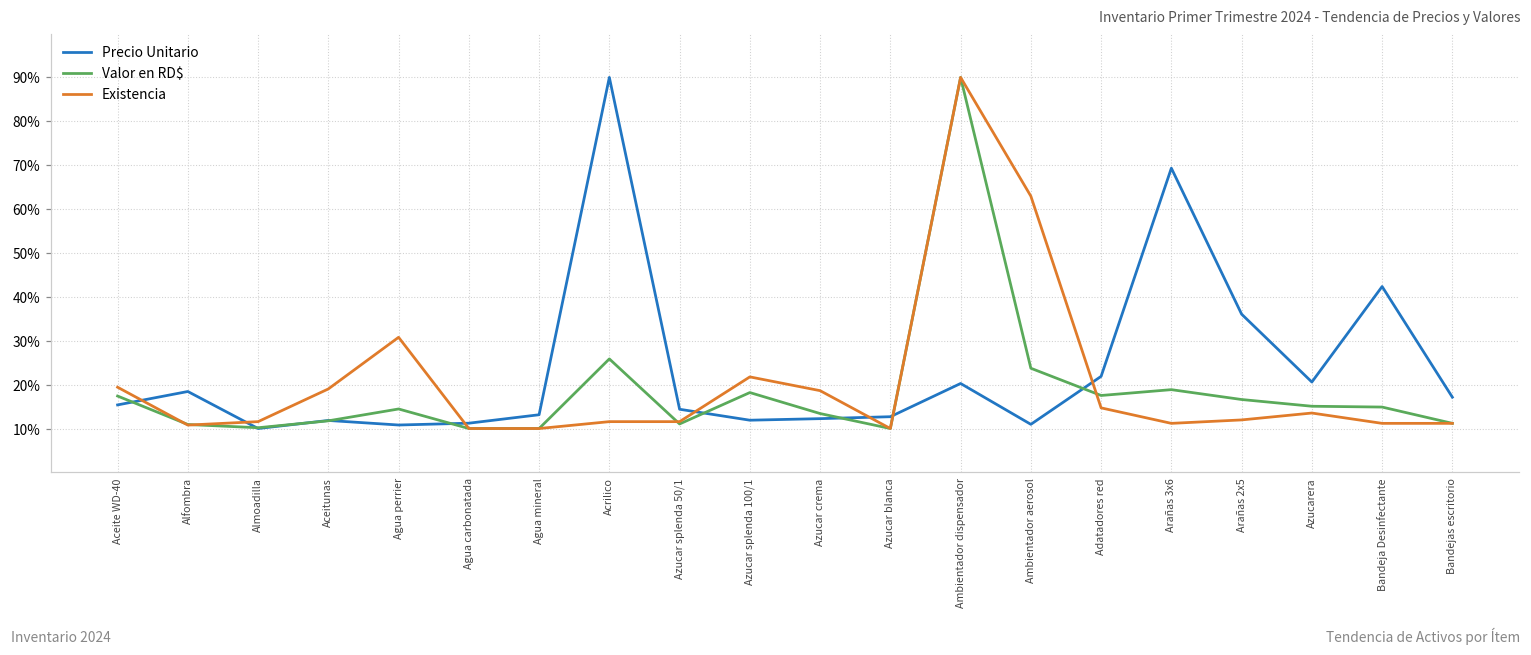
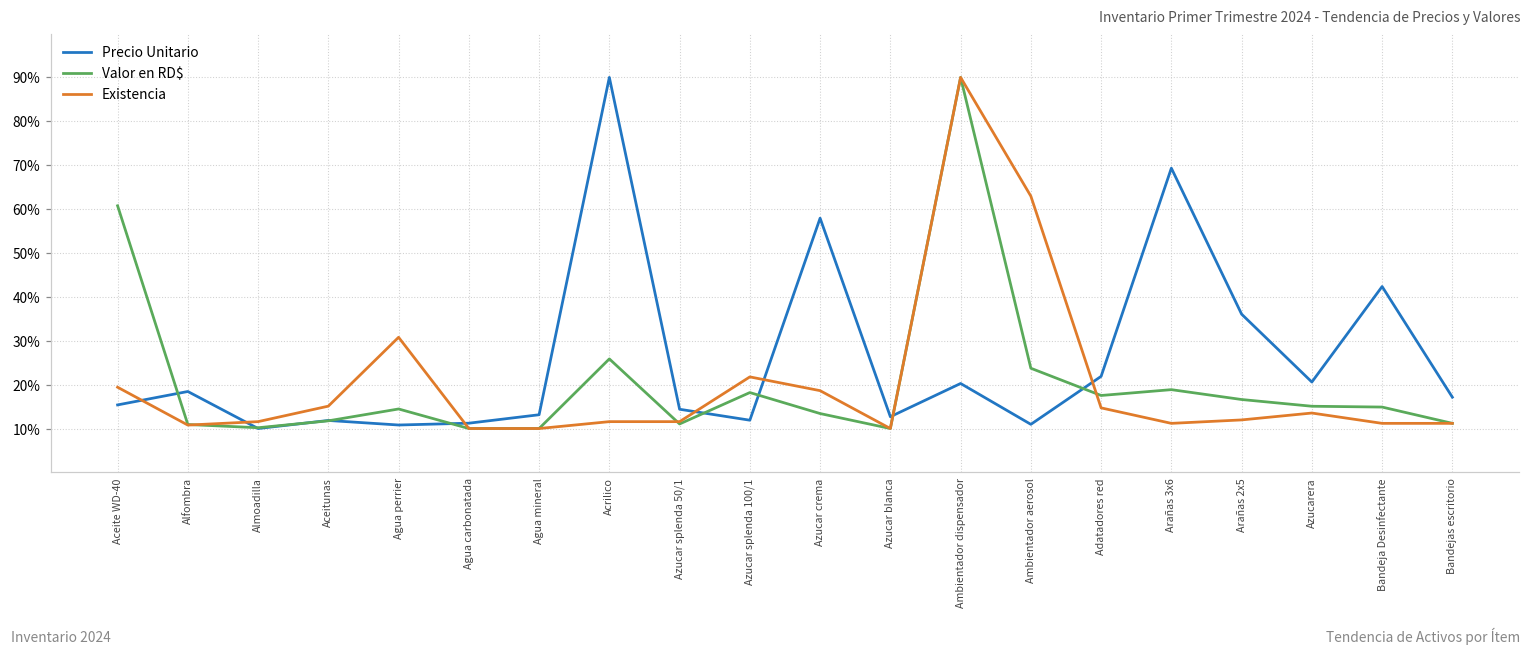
Valor en RD$, Aceite WD-40: 17% -> 61%
Existencia, Aceitunas: 19% -> 15%
Precio Unitario, Azucar crema: 12% -> 58%
